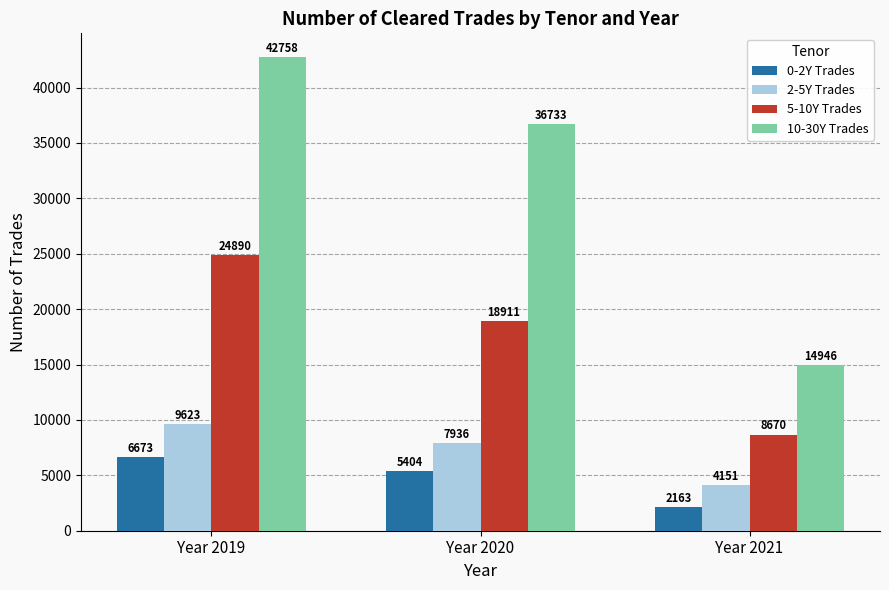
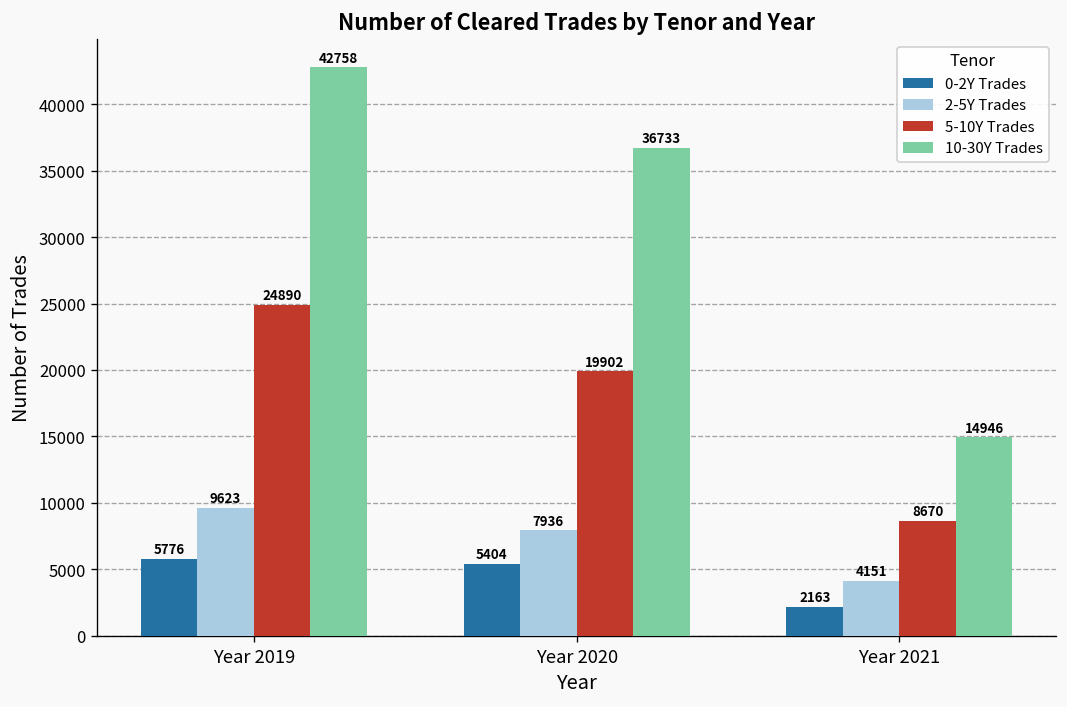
0-2Y Trades, Year 2019: 6673 -> 5776
5-10Y Trades, Year 2020: 18911 -> 19902
